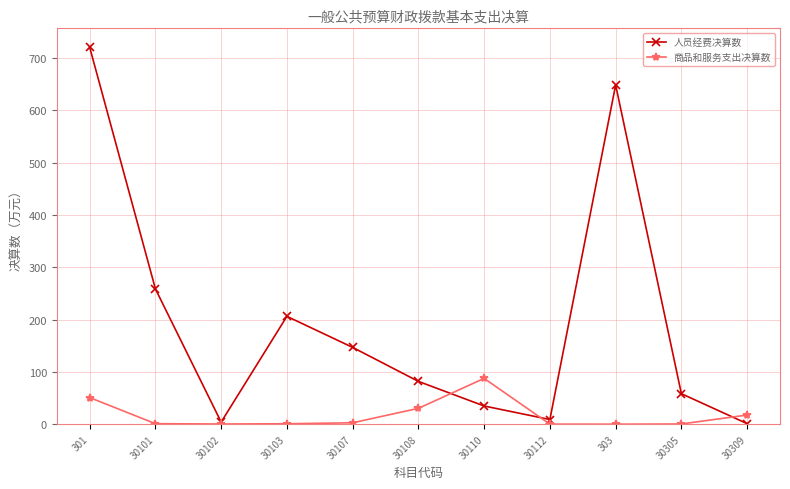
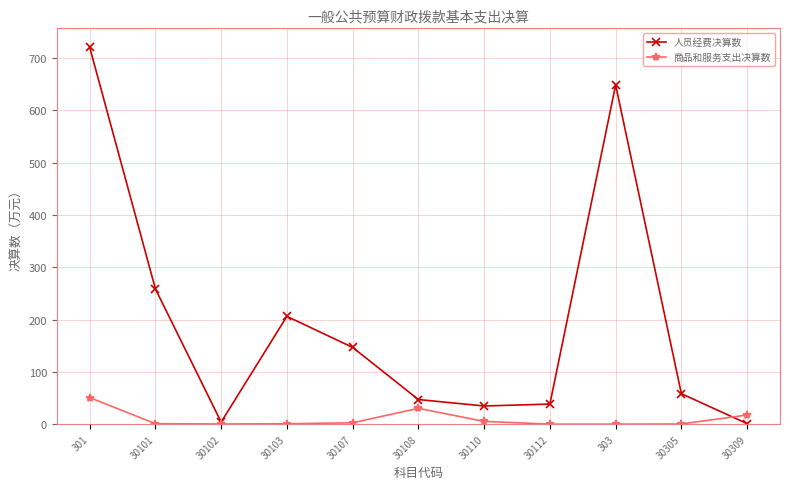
人员经费决算数, 30108: 80 -> 50
商品和服务支出决算数, 30110: 90 -> 10
人员经费决算数, 30112: 10 -> 40
